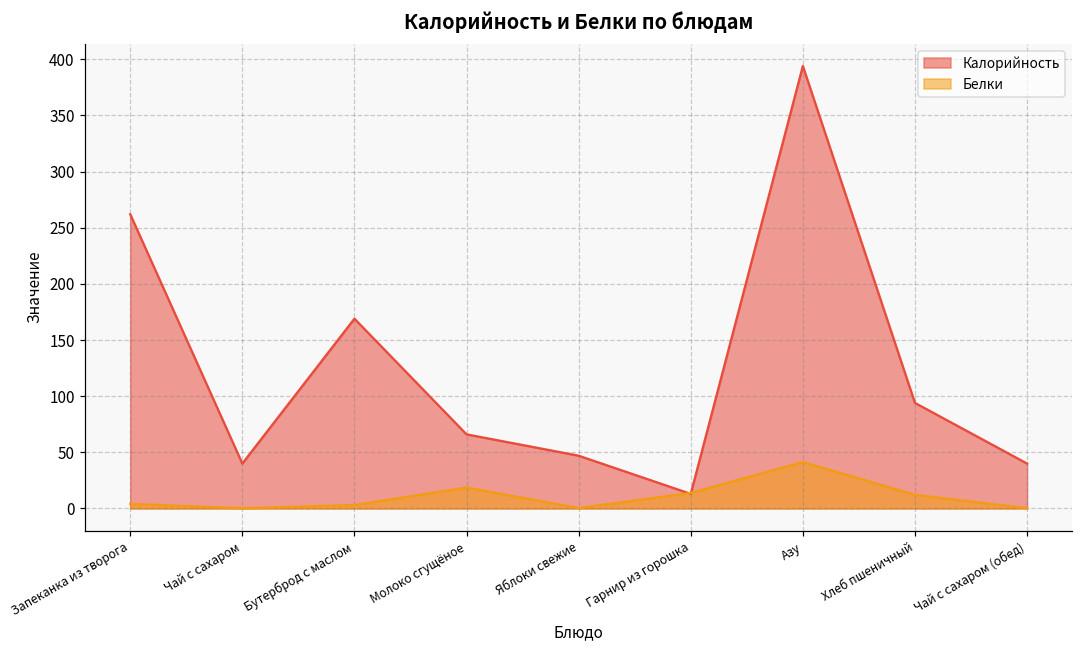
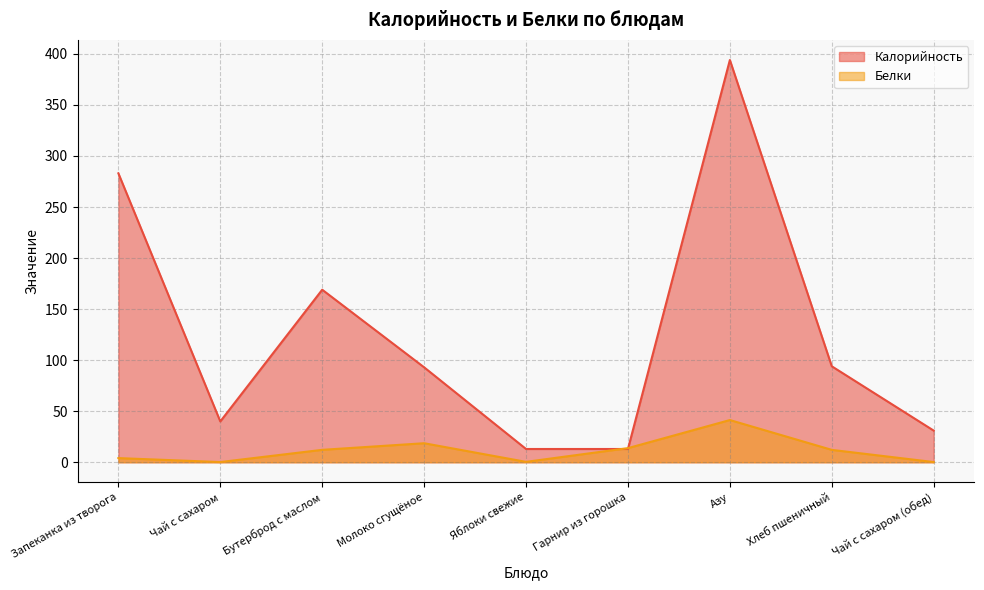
Калорийность, Запеканка из творога: 262 -> 283
Белки, Бутерброд с маслом: 3 -> 12
Калорийность, Молоко сгущёное: 66 -> 93
Калорийность, Яблоки свежие: 47 -> 13
Калорийность, Чай с сахаром (обед): 40 -> 31
